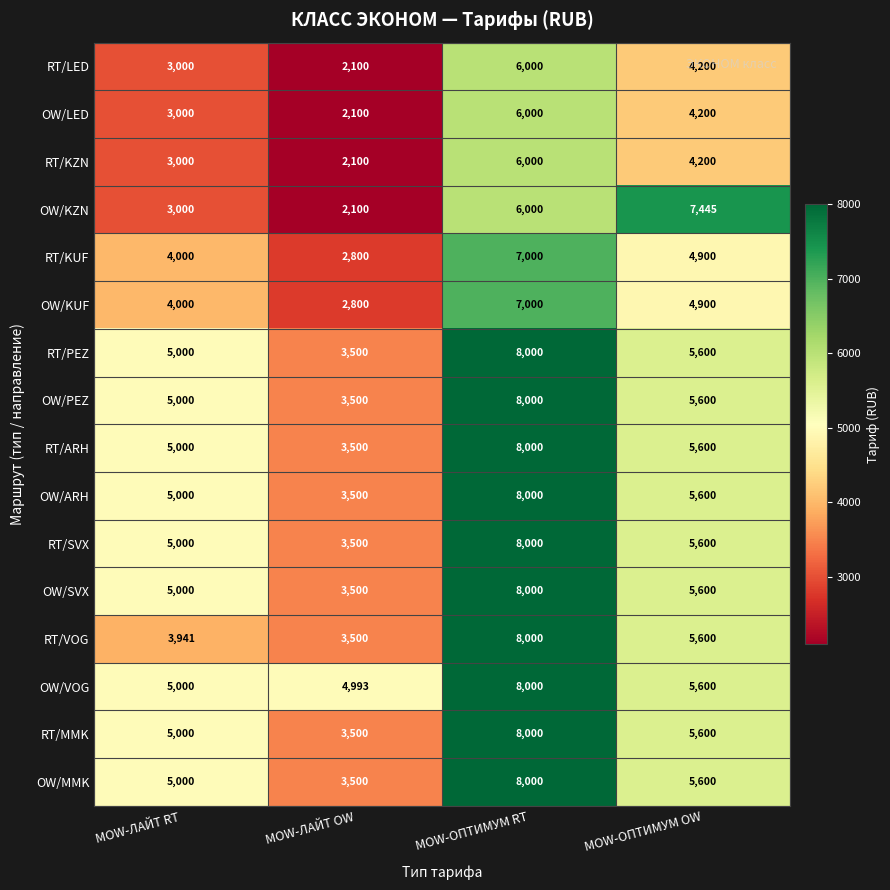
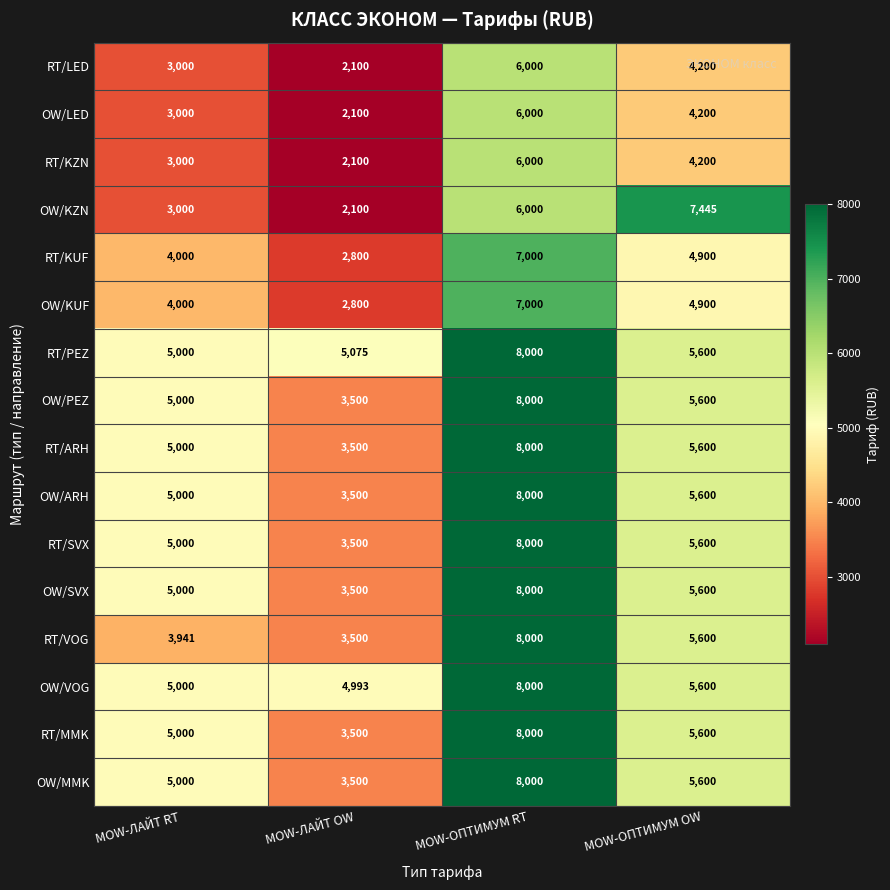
RT/PEZ, MOW-ЛАЙТ OW: 3,500 -> 5,075
